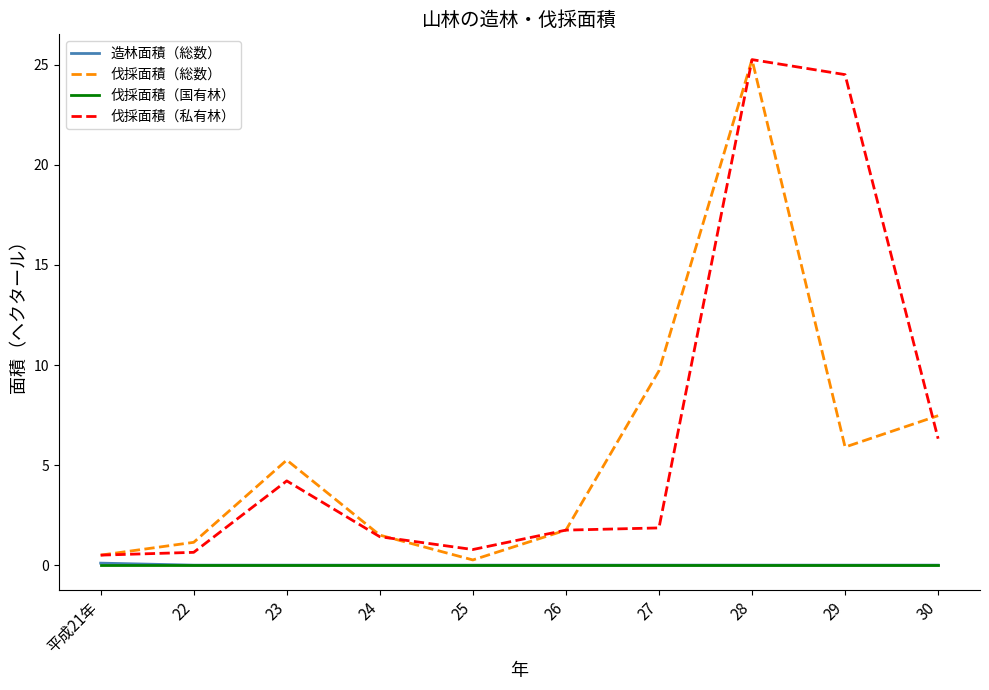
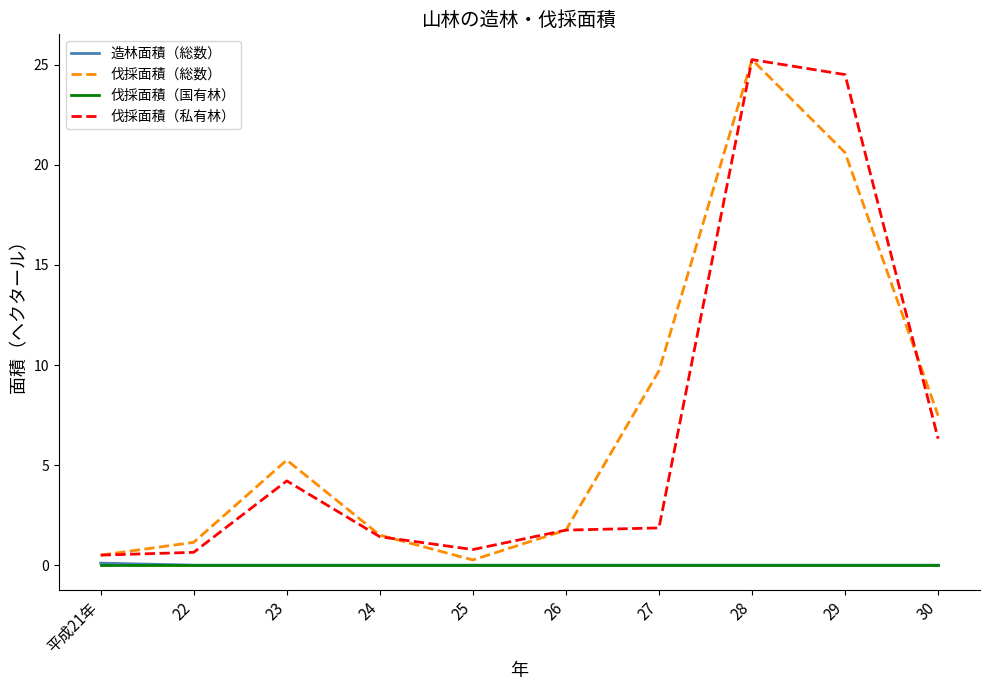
伐採面積（総数）, 29: 5.9 -> 20.6
